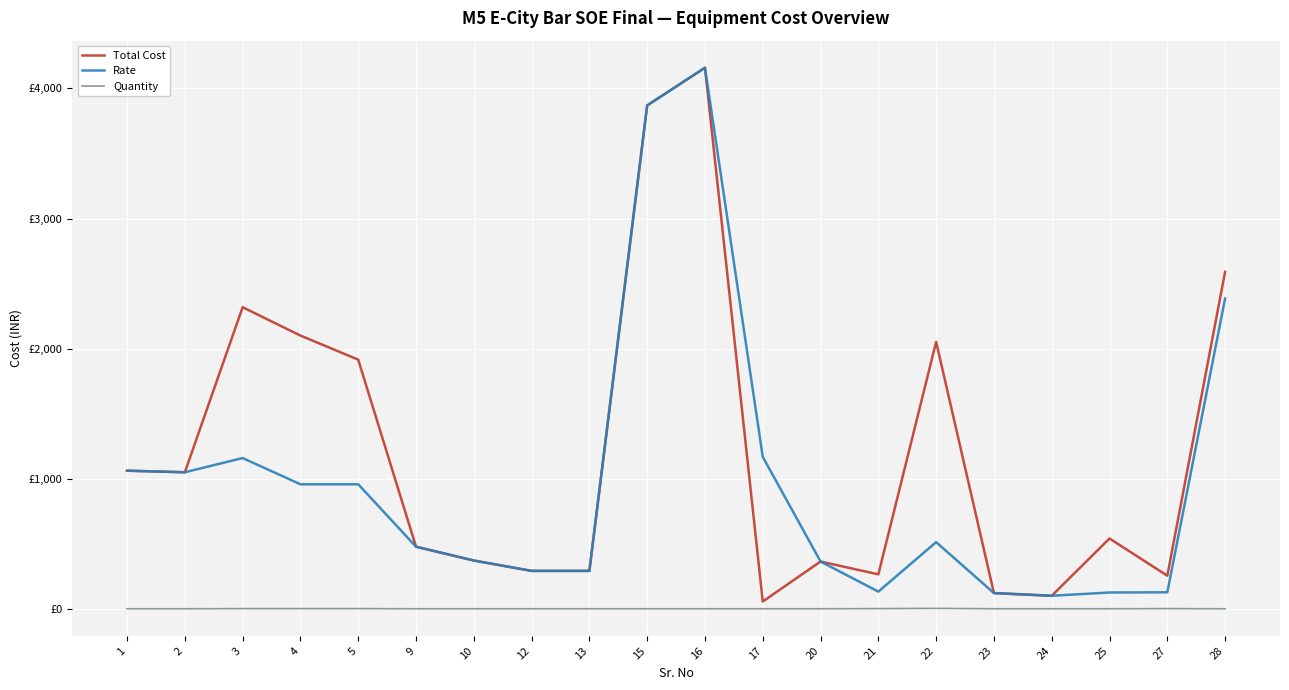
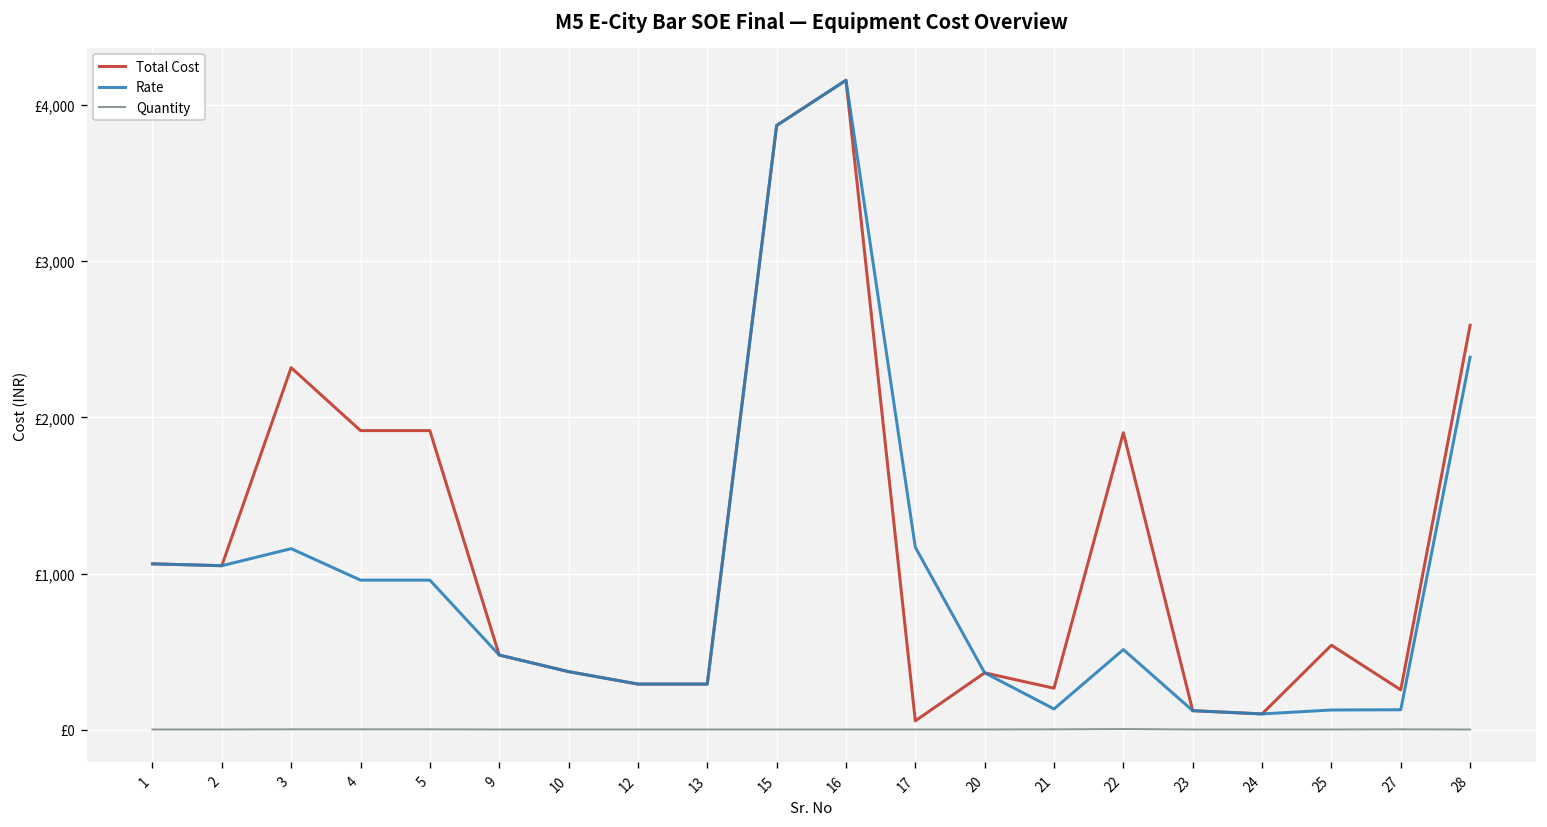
Total Cost, 4: £2,100 -> £1,920
Total Cost, 22: £2,050 -> £1,900
